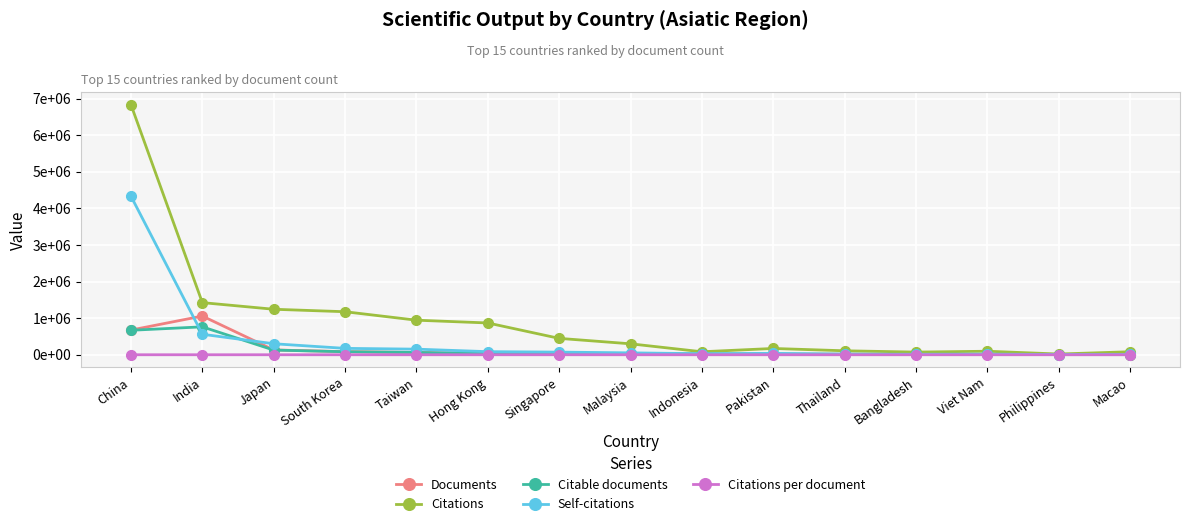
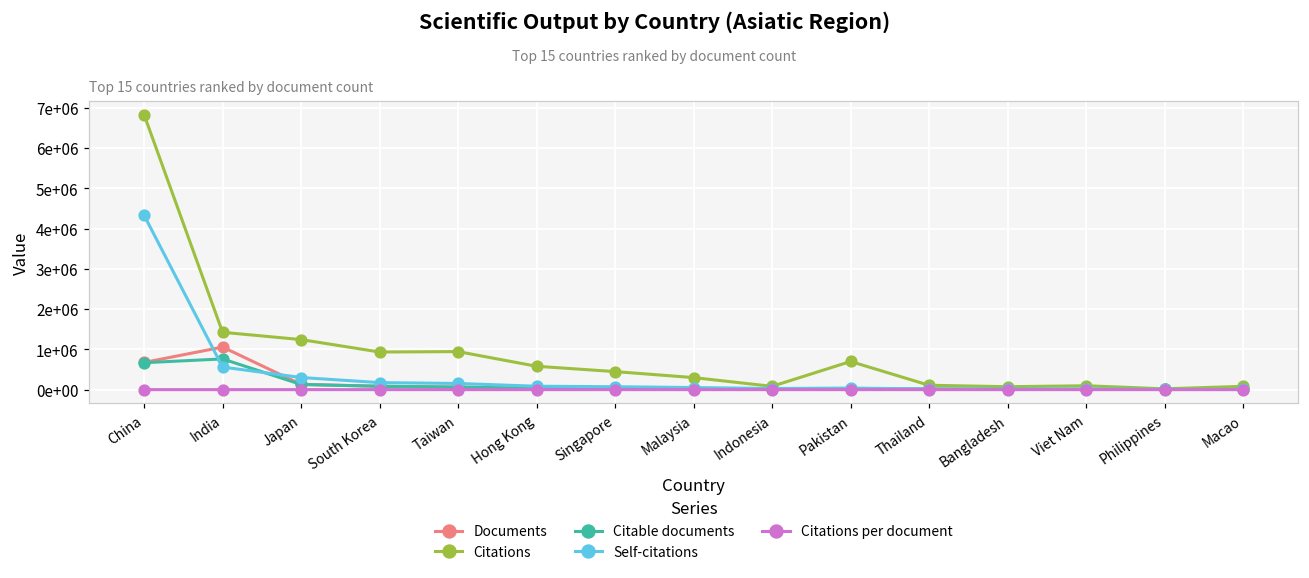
Citations, South Korea: 1200000 -> 900000
Citations, Hong Kong: 900000 -> 600000
Citations, Pakistan: 200000 -> 700000
